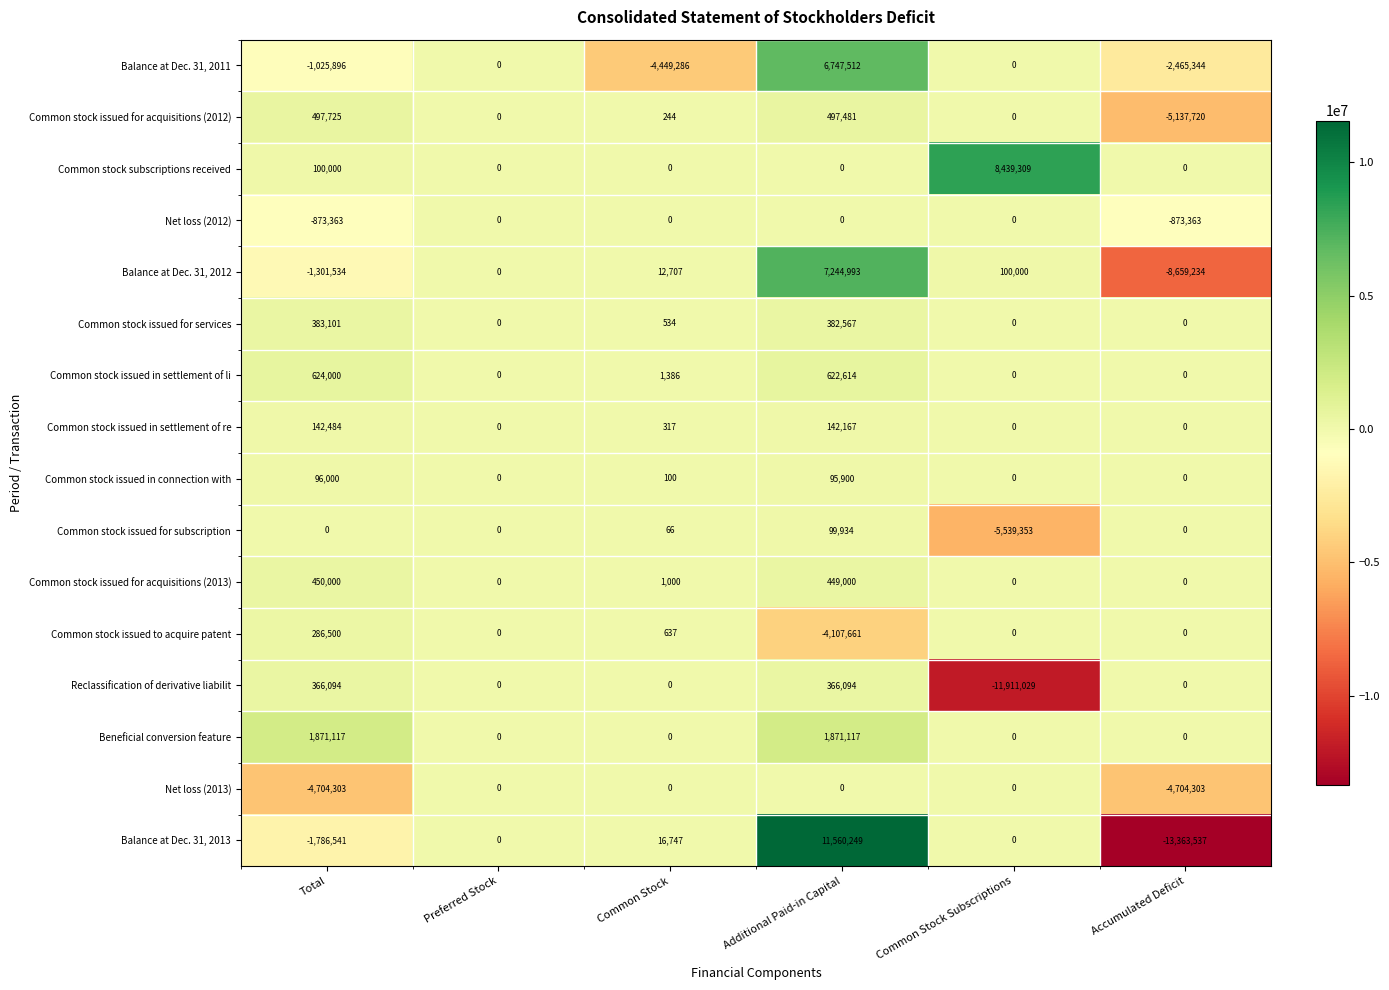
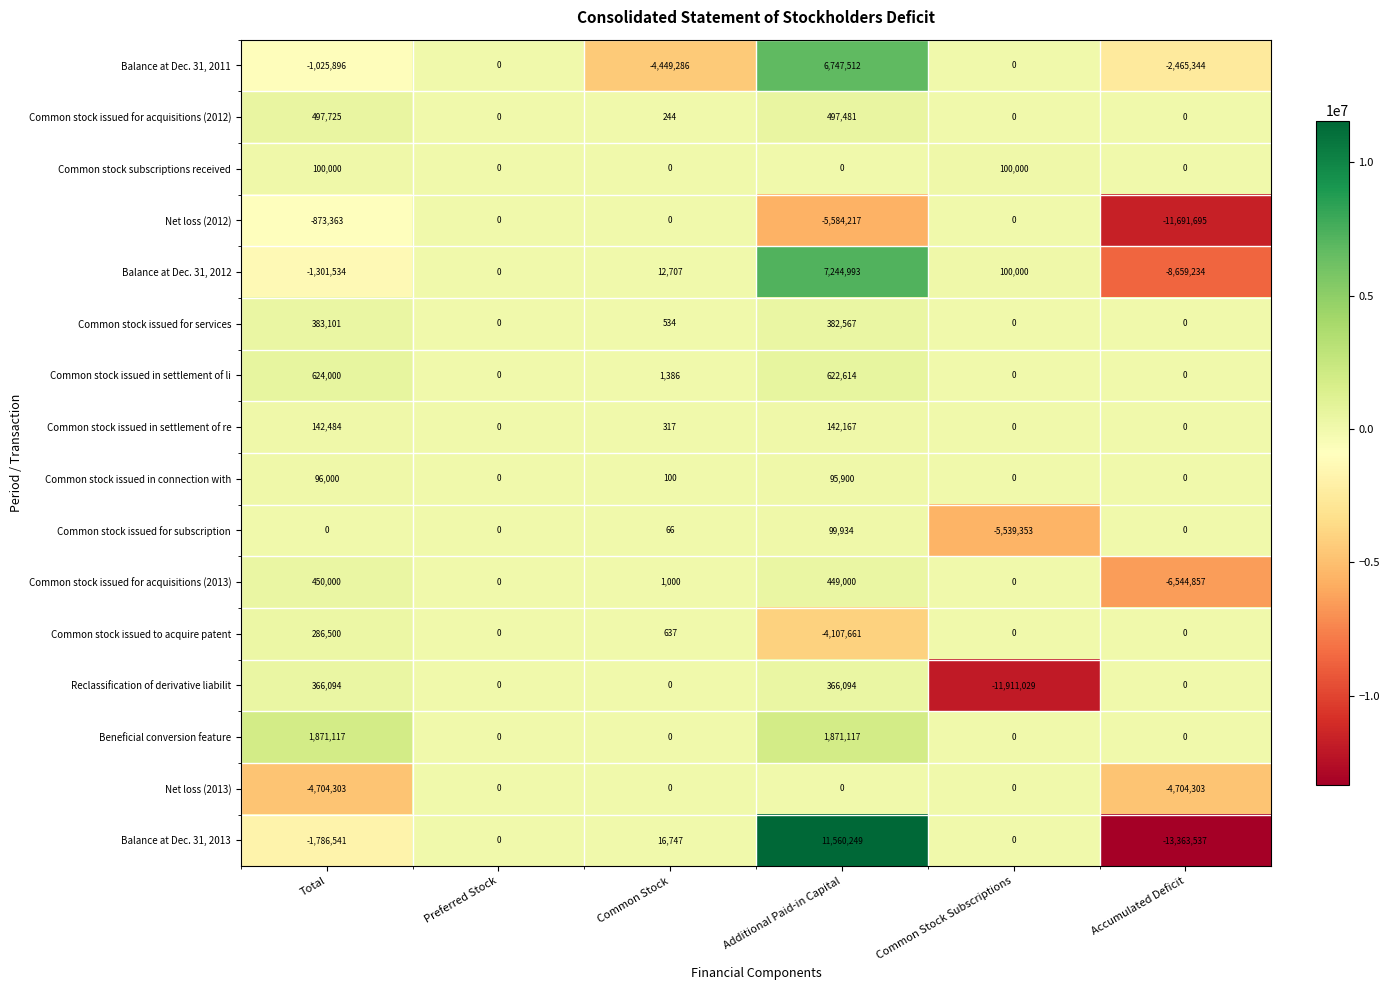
Common stock issued for acquisitions (2012), Accumulated Deficit: -5,137,720 -> 0
Common stock subscriptions received, Common Stock Subscriptions: 8,439,309 -> 100,000
Net loss (2012), Additional Paid-in Capital: 0 -> -5,584,217
Net loss (2012), Accumulated Deficit: -873,363 -> -11,691,695
Common stock issued for acquisitions (2013), Accumulated Deficit: 0 -> -6,544,857
